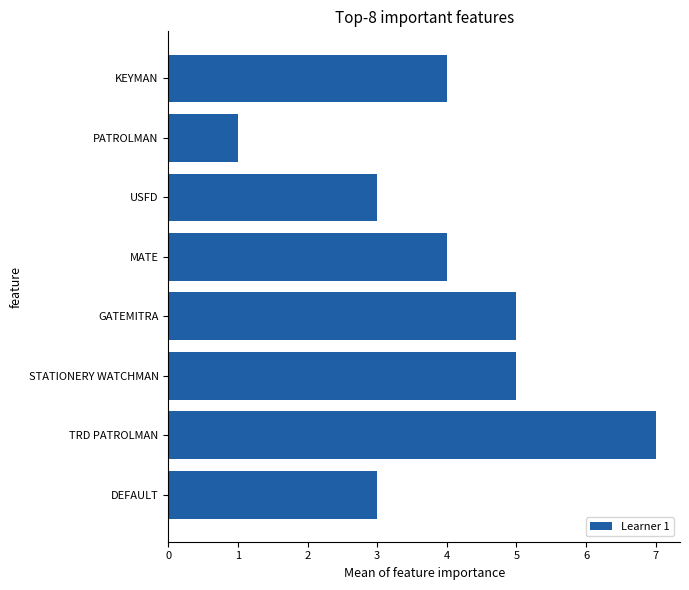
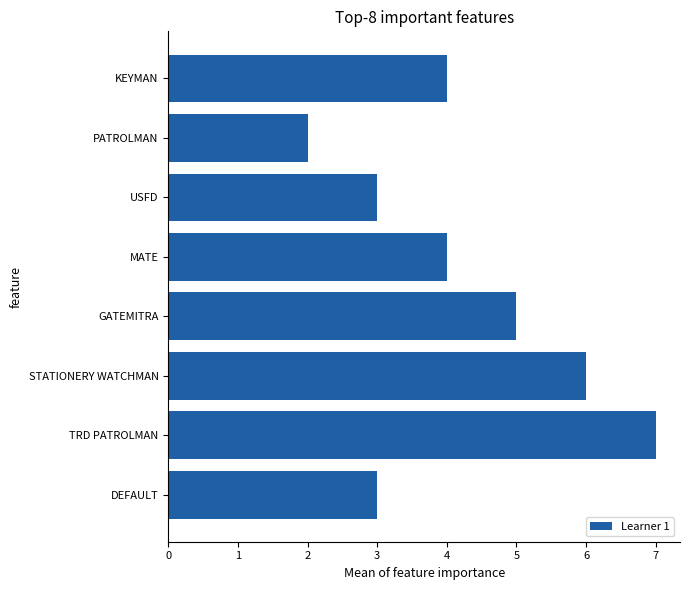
PATROLMAN: 1 -> 2
STATIONERY WATCHMAN: 5 -> 6
